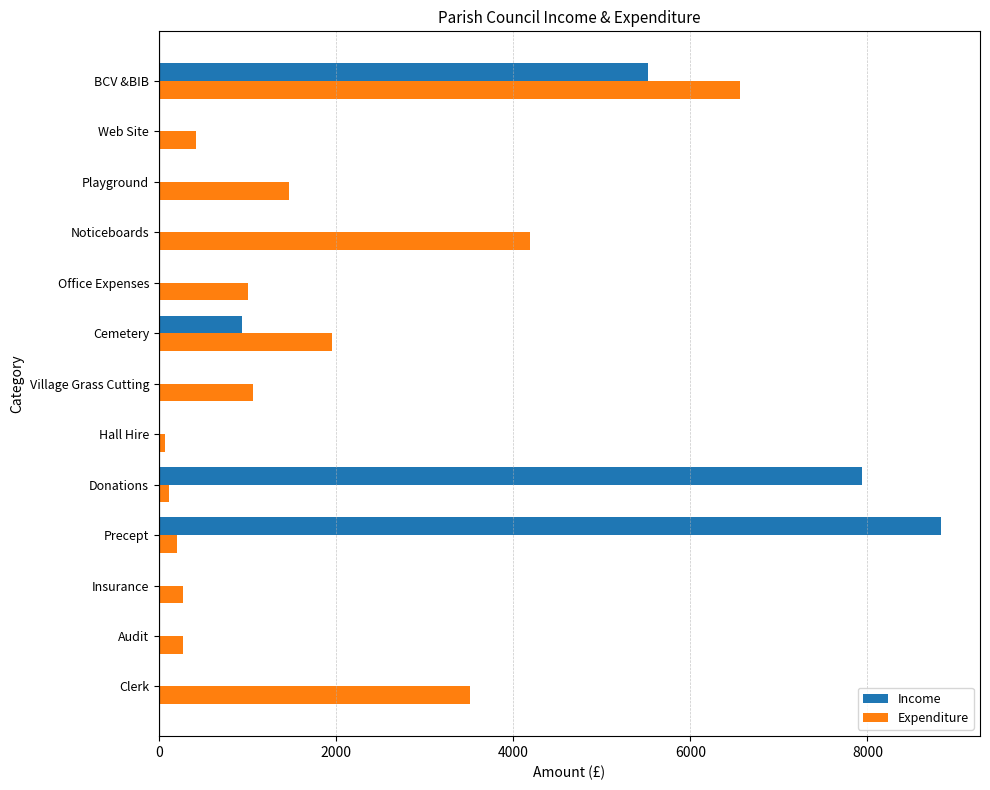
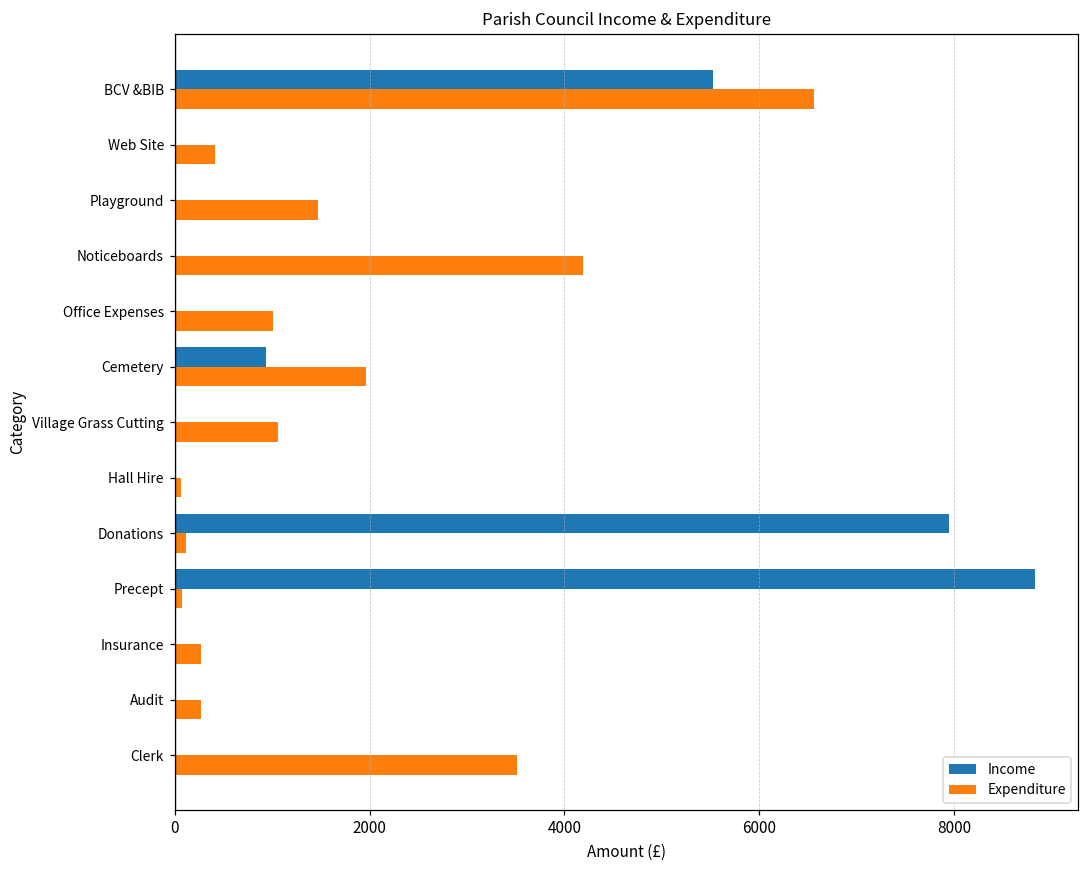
Expenditure, Precept: 200 -> 100
